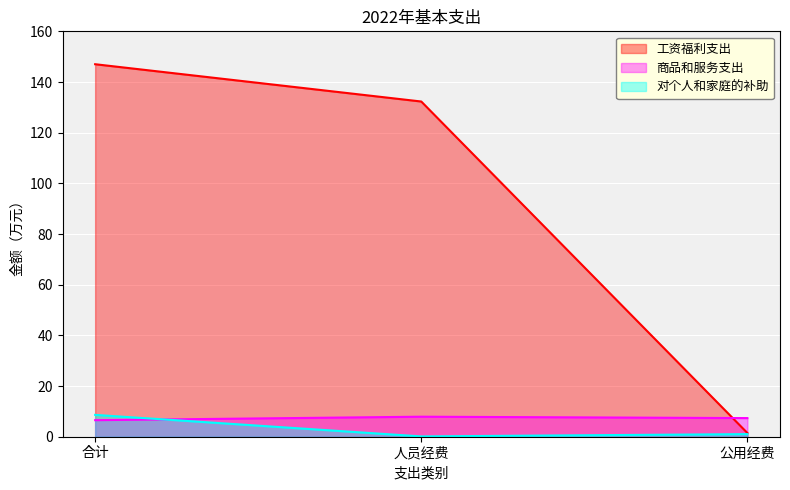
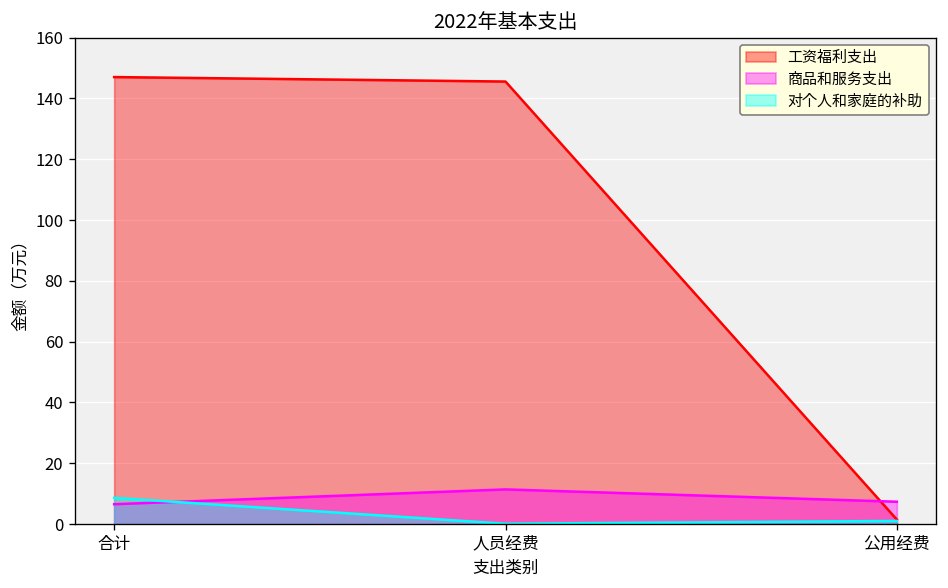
工资福利支出, 人员经费: 132 -> 146
商品和服务支出, 人员经费: 8 -> 11
